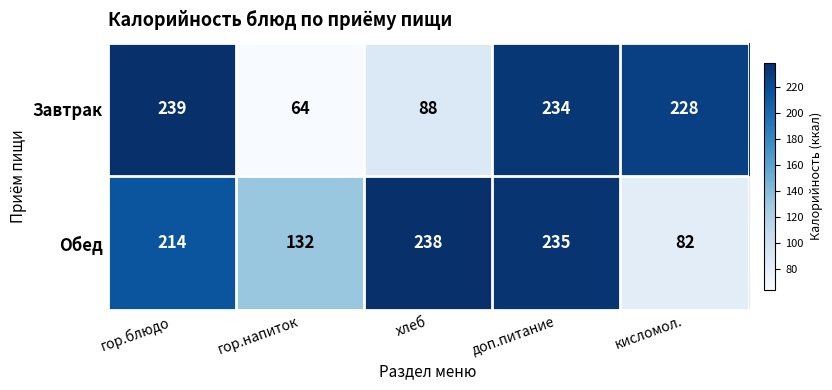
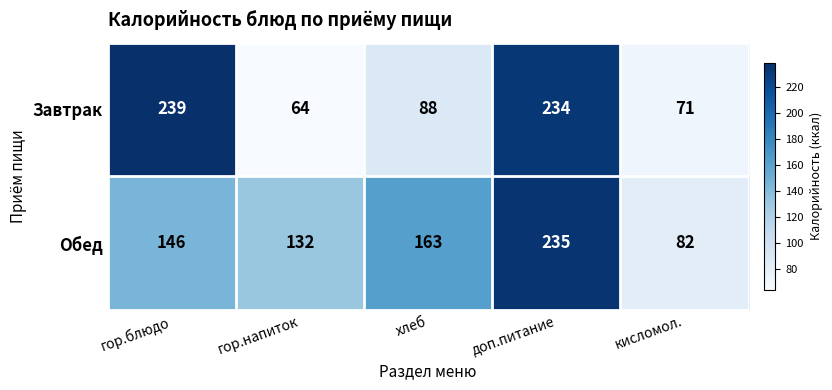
Завтрак, кисломол.: 228 -> 71
Обед, гор.блюдо: 214 -> 146
Обед, хлеб: 238 -> 163
